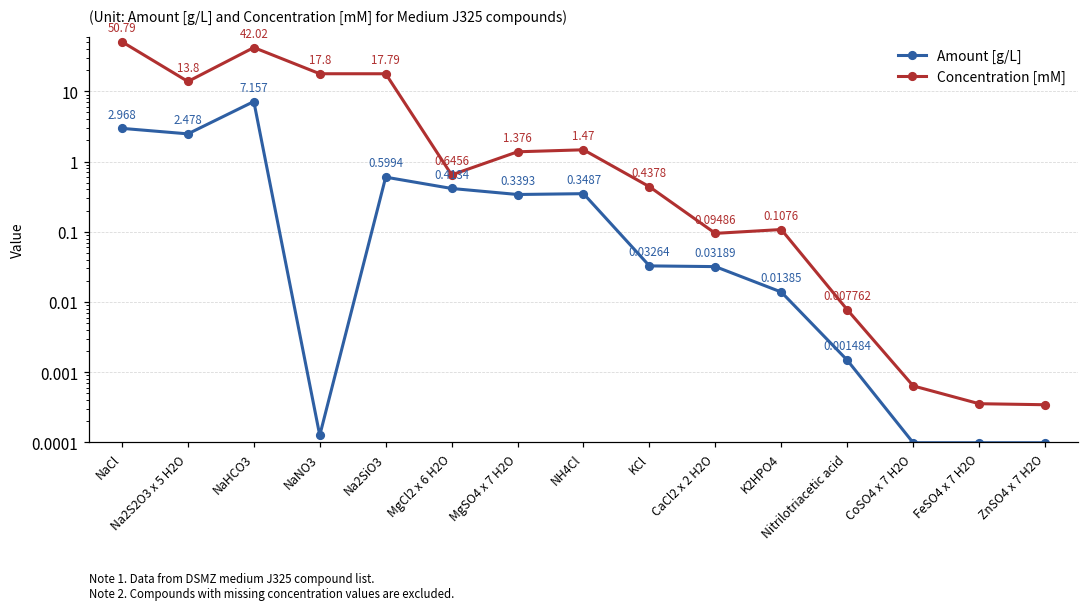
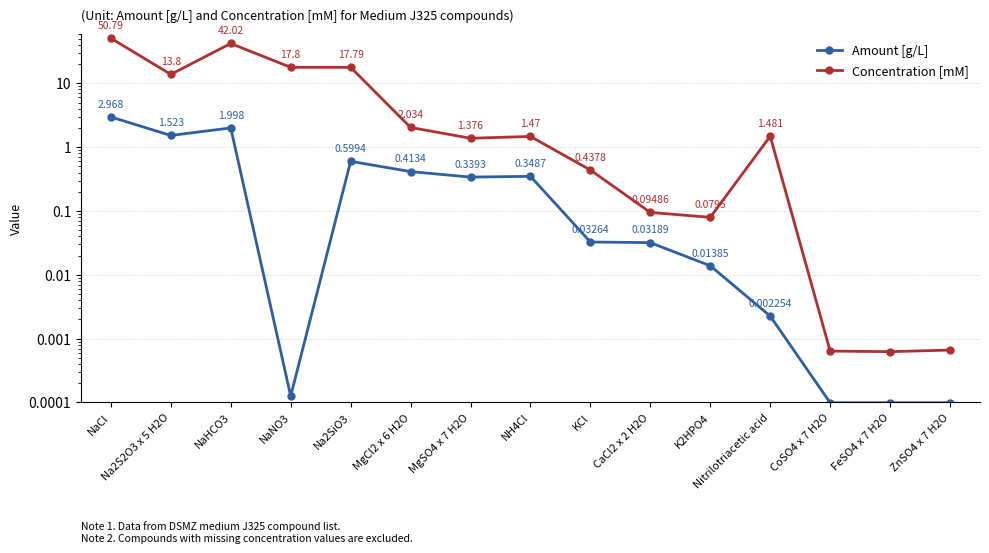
Amount [g/L], Na2S2O3 x 5 H2O: 2.478 -> 1.523
Amount [g/L], NaHCO3: 7.157 -> 1.998
Concentration [mM], MgCl2 x 6 H2O: 0.6456 -> 2.034
Concentration [mM], K2HPO4: 0.1076 -> 0.0795
Amount [g/L], Nitrilotriacetic acid: 0.001484 -> 0.002254
Concentration [mM], Nitrilotriacetic acid: 0.007762 -> 1.481
Concentration [mM], FeSO4 x 7 H2O: 0.0004 -> 0.0006
Concentration [mM], ZnSO4 x 7 H2O: 0.0003 -> 0.0007
